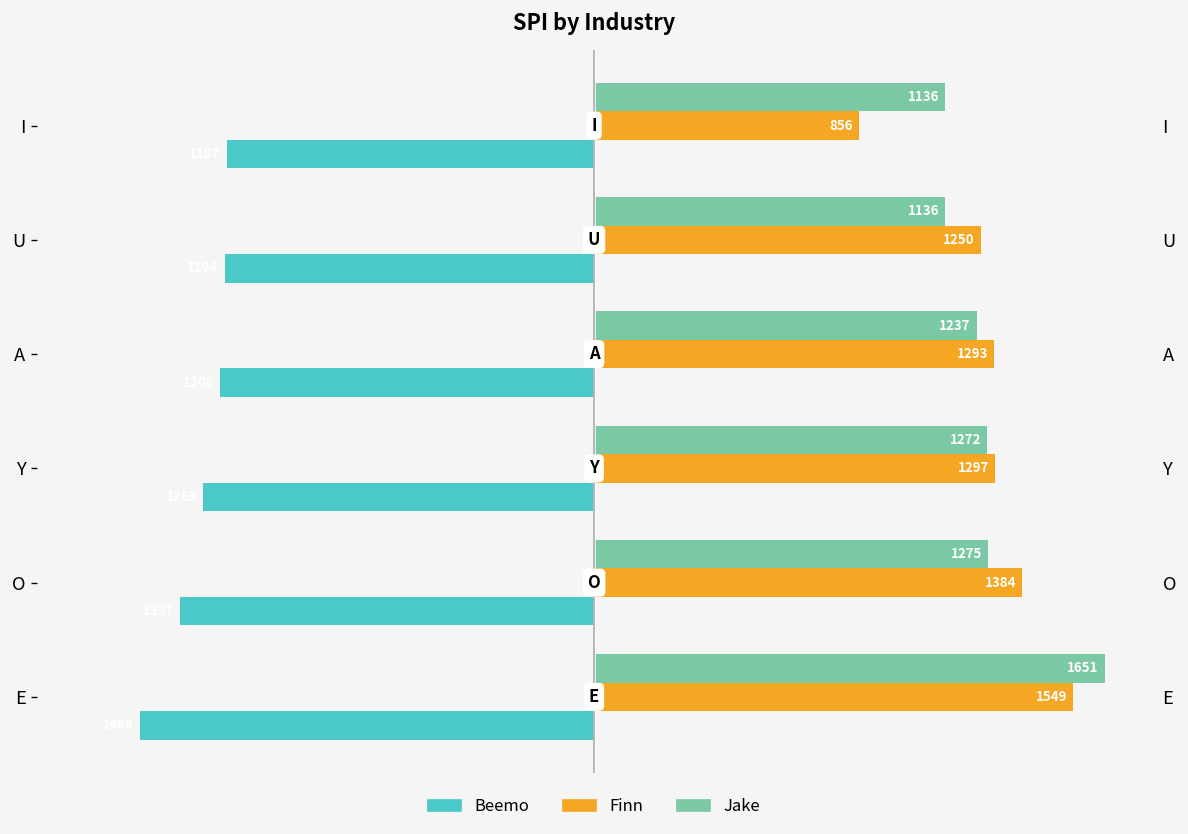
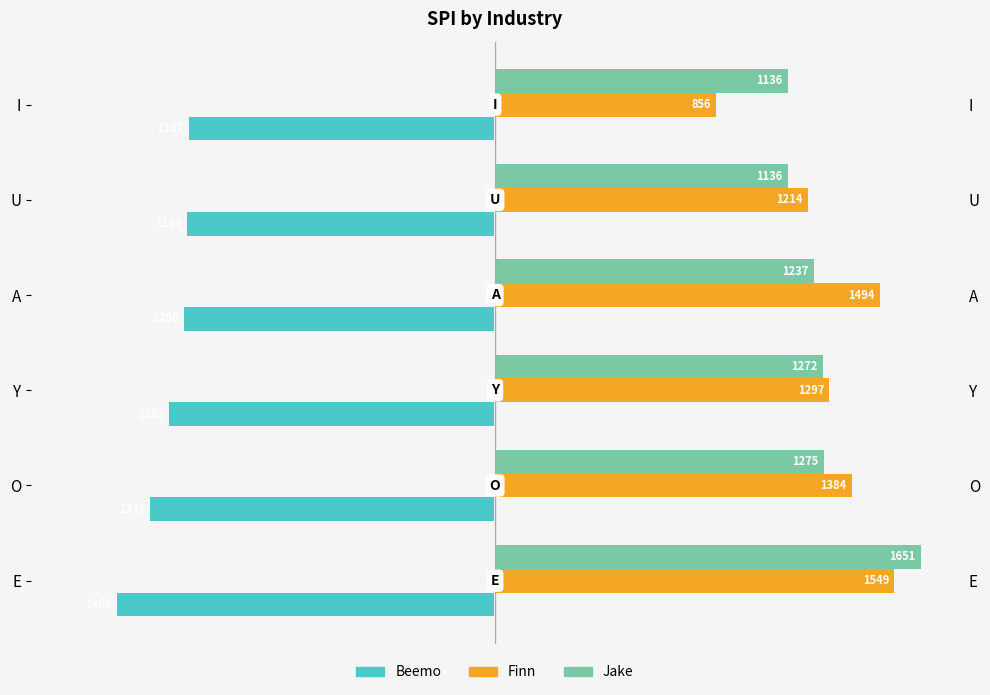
Finn, U: 1250 -> 1214
Finn, A: 1293 -> 1494
